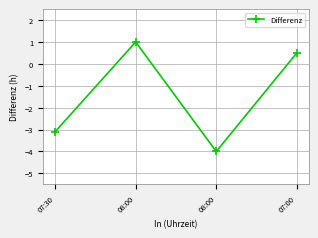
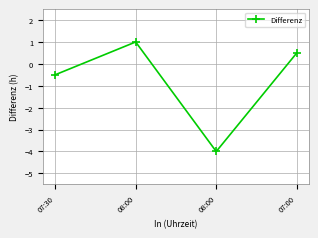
07:30: -3.1 -> -0.5
